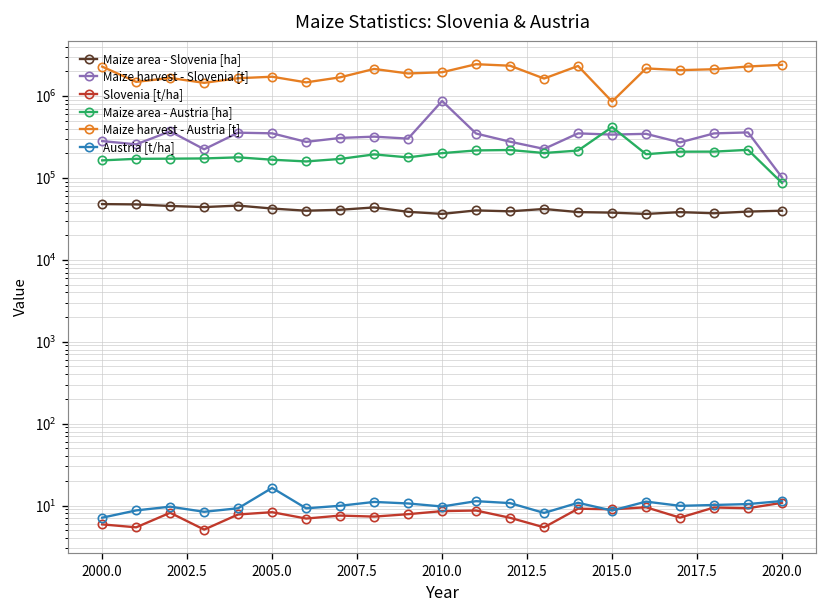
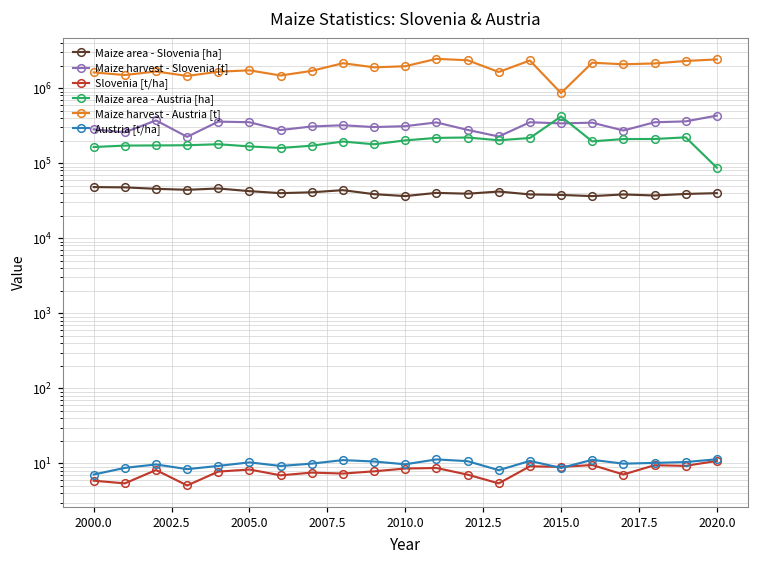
Maize harvest - Austria [t], 2000.0: 2300000 -> 1600000
Austria [t/ha], 2005.0: 16 -> 10
Maize harvest - Slovenia [t], 2010.0: 900000 -> 300000
Maize harvest - Slovenia [t], 2020.0: 100000 -> 400000
